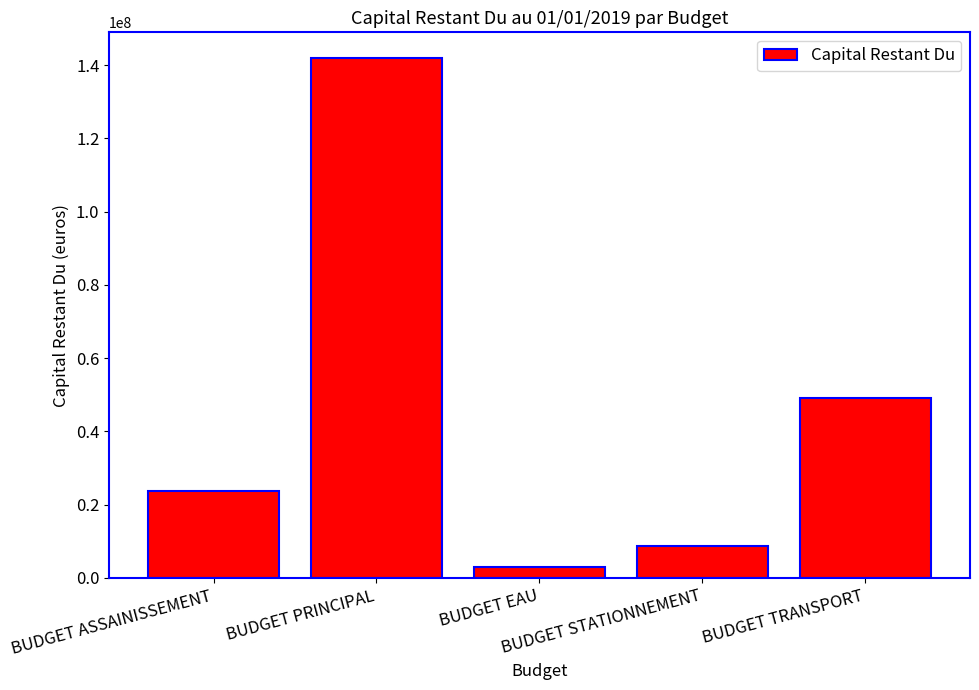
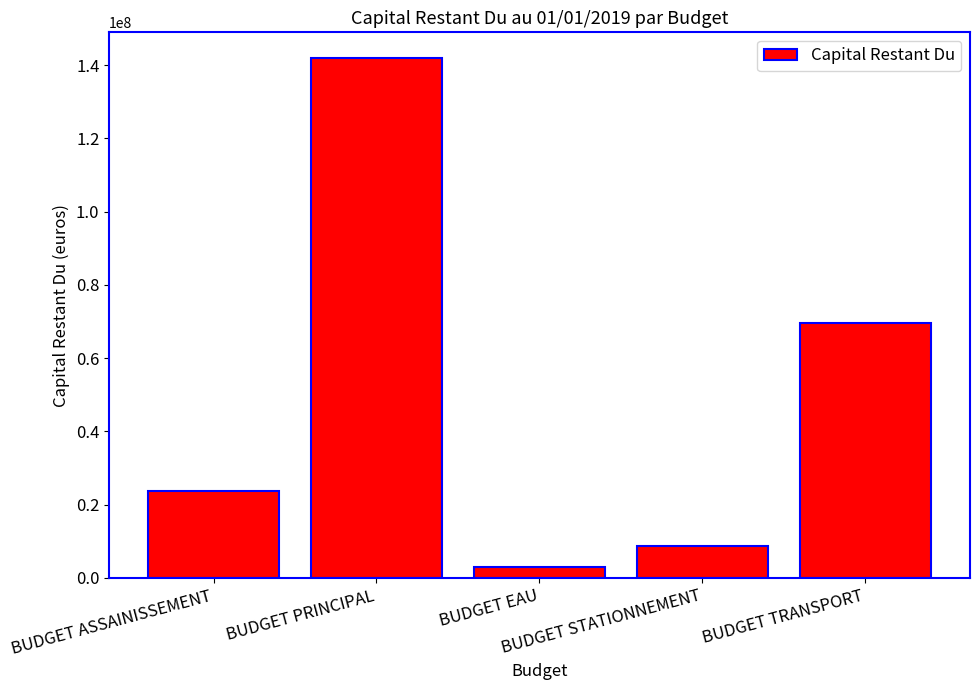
BUDGET TRANSPORT: 49000000 -> 70000000
